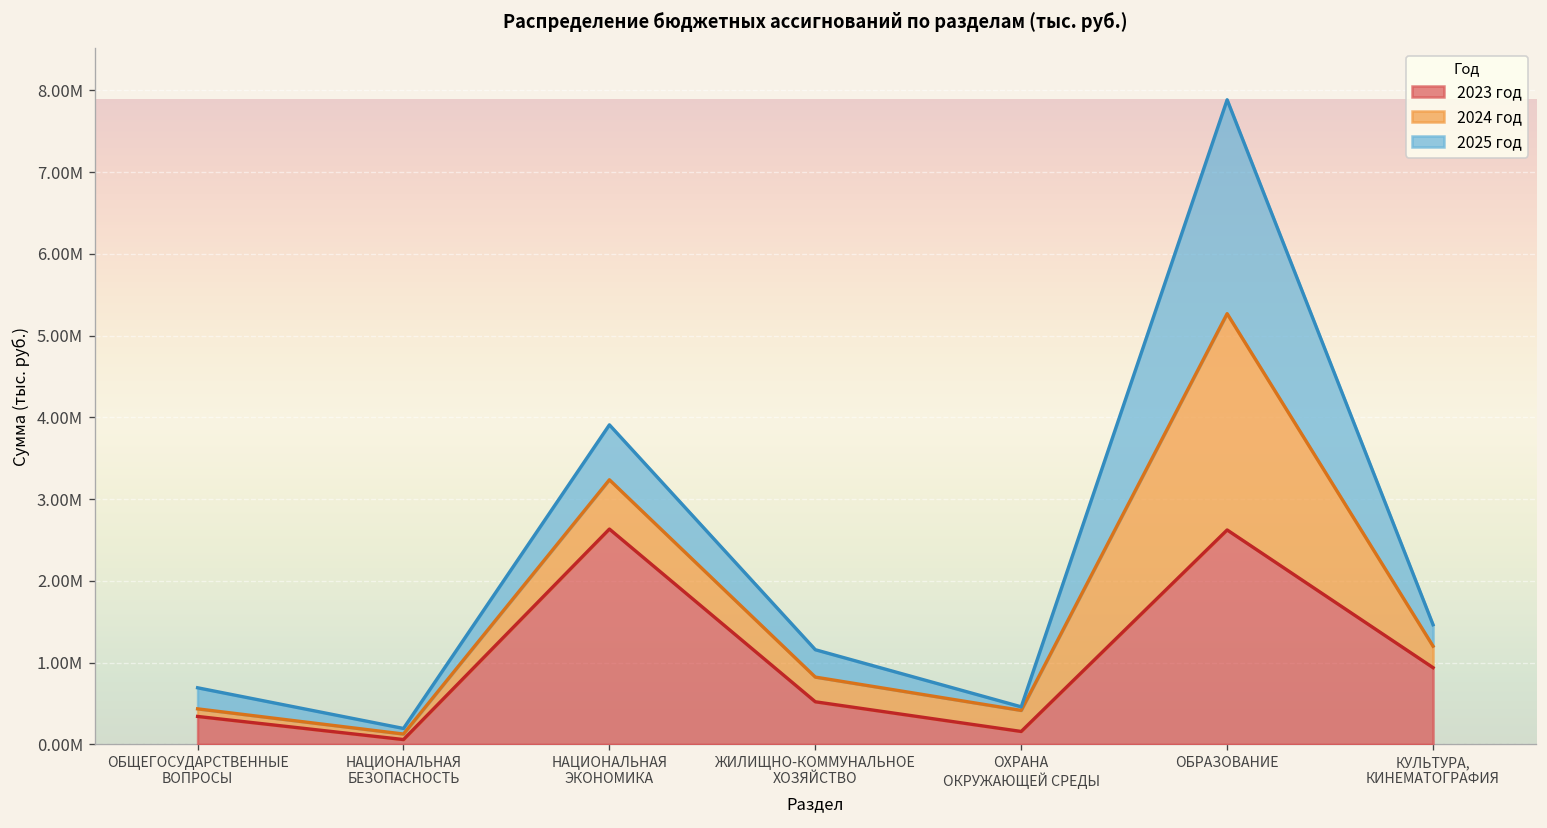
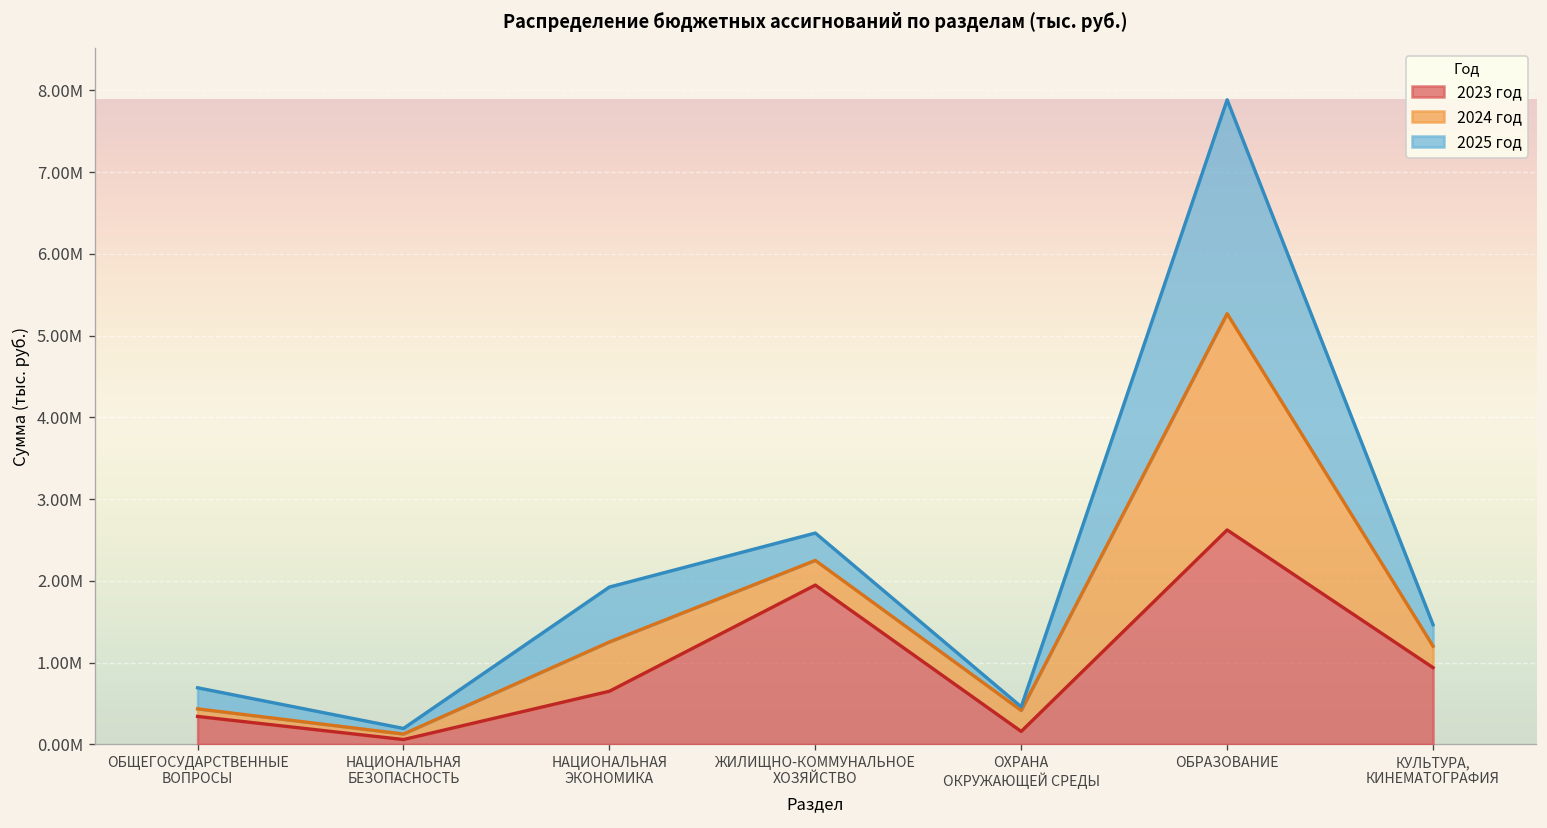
2023 год, НАЦИОНАЛЬНАЯ ЭКОНОМИКА: 2600000 -> 600000
2023 год, ЖИЛИЩНО-КОММУНАЛЬНОЕ ХОЗЯЙСТВО: 500000 -> 1900000
